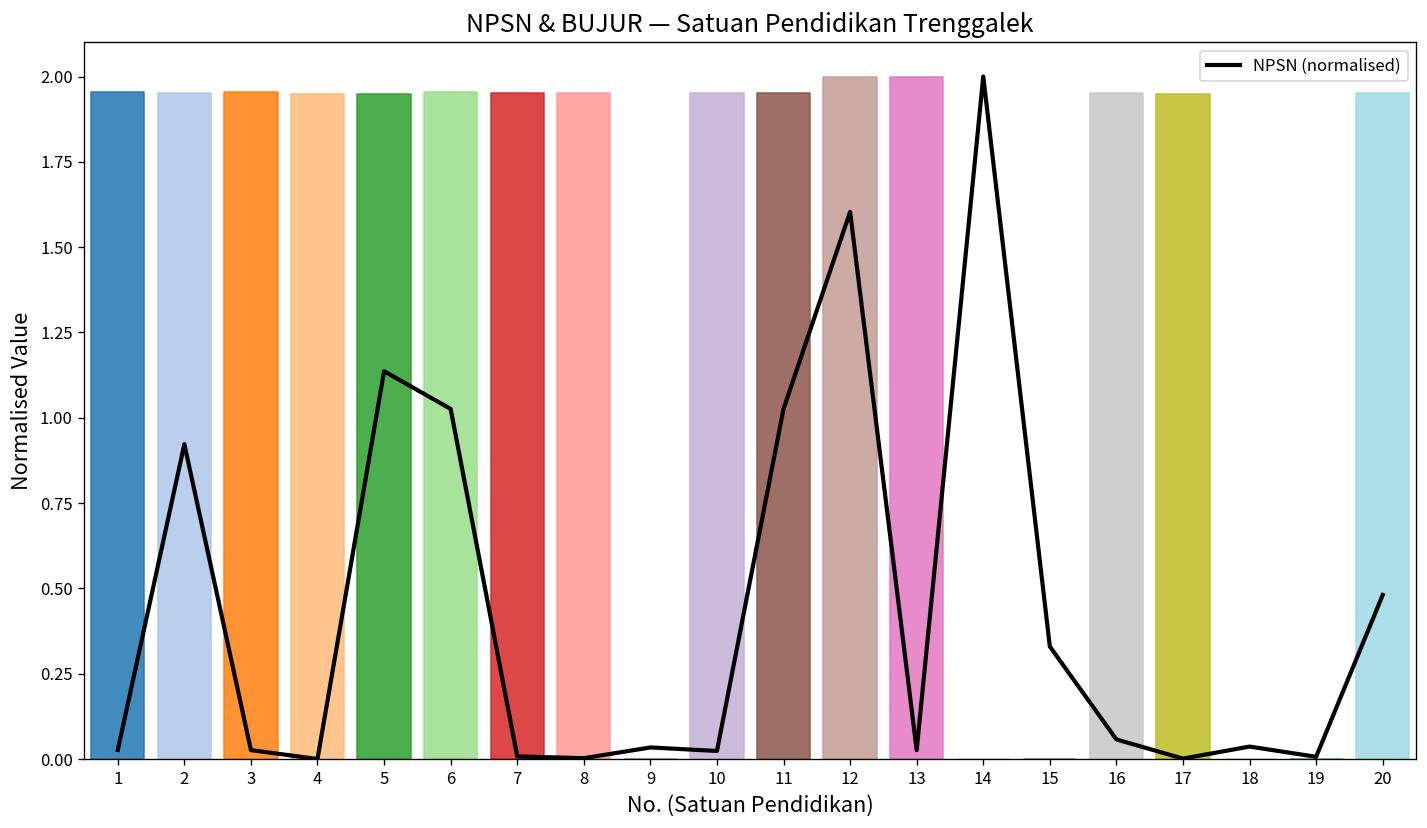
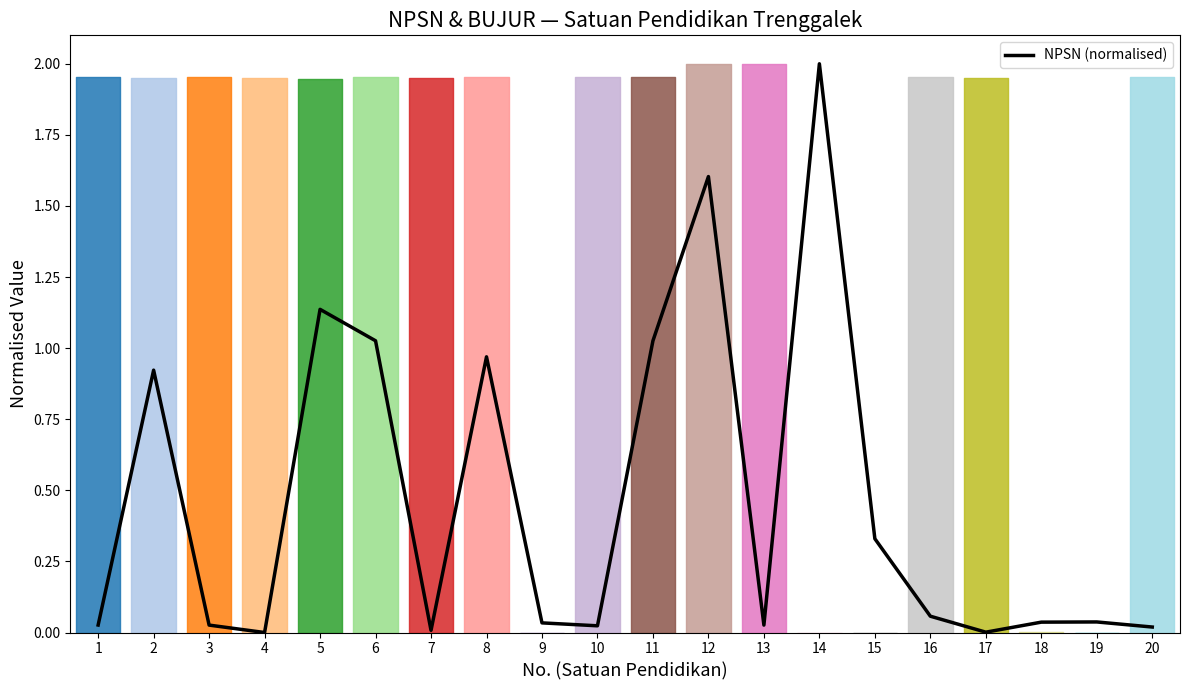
NPSN (normalised), 8: 0.00 -> 0.97
NPSN (normalised), 19: 0.01 -> 0.04
NPSN (normalised), 20: 0.48 -> 0.02
